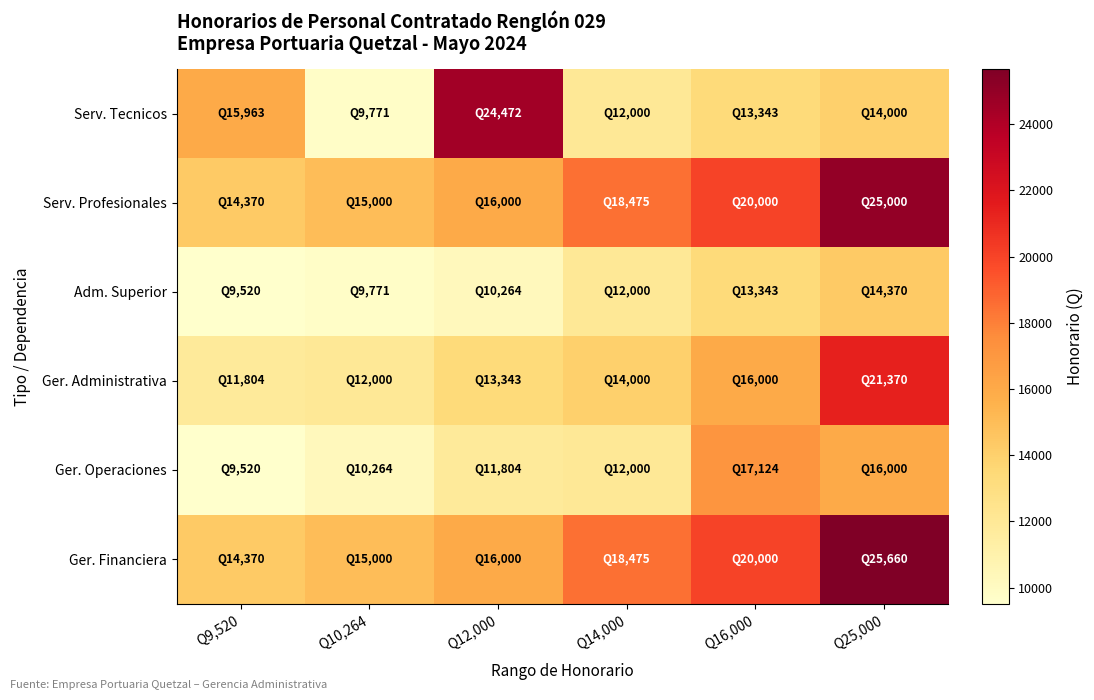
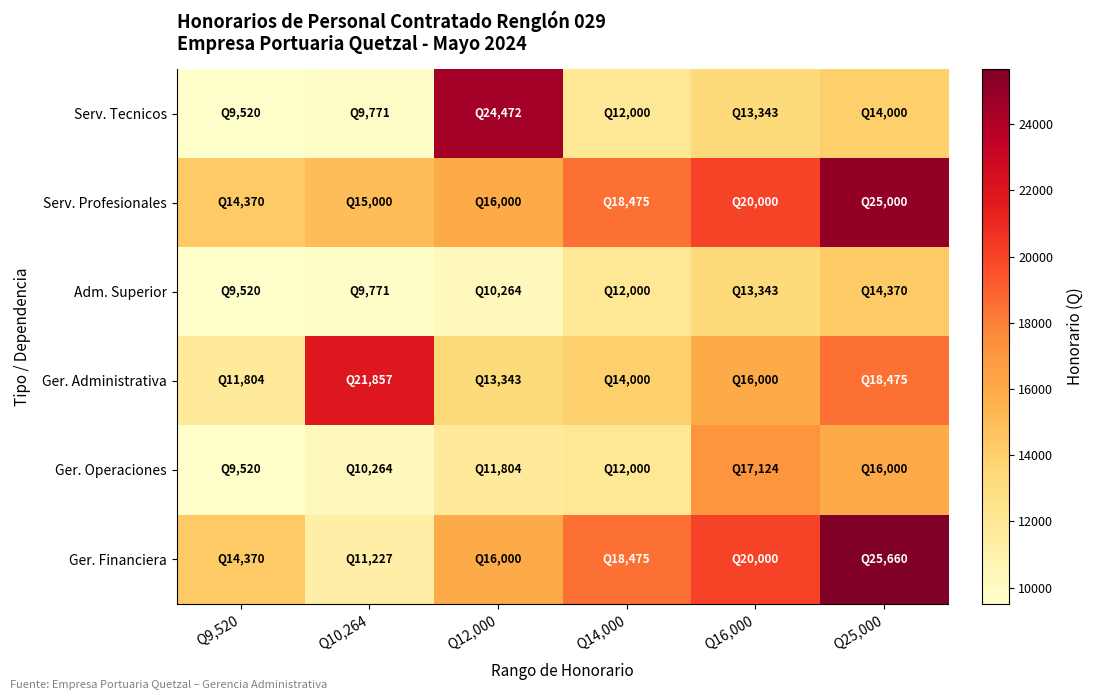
Serv. Tecnicos, Q9,520: 15,963 -> 9,520
Ger. Administrativa, Q10,264: 12,000 -> 21,857
Ger. Administrativa, Q25,000: 21,370 -> 18,475
Ger. Financiera, Q10,264: 15,000 -> 11,227
